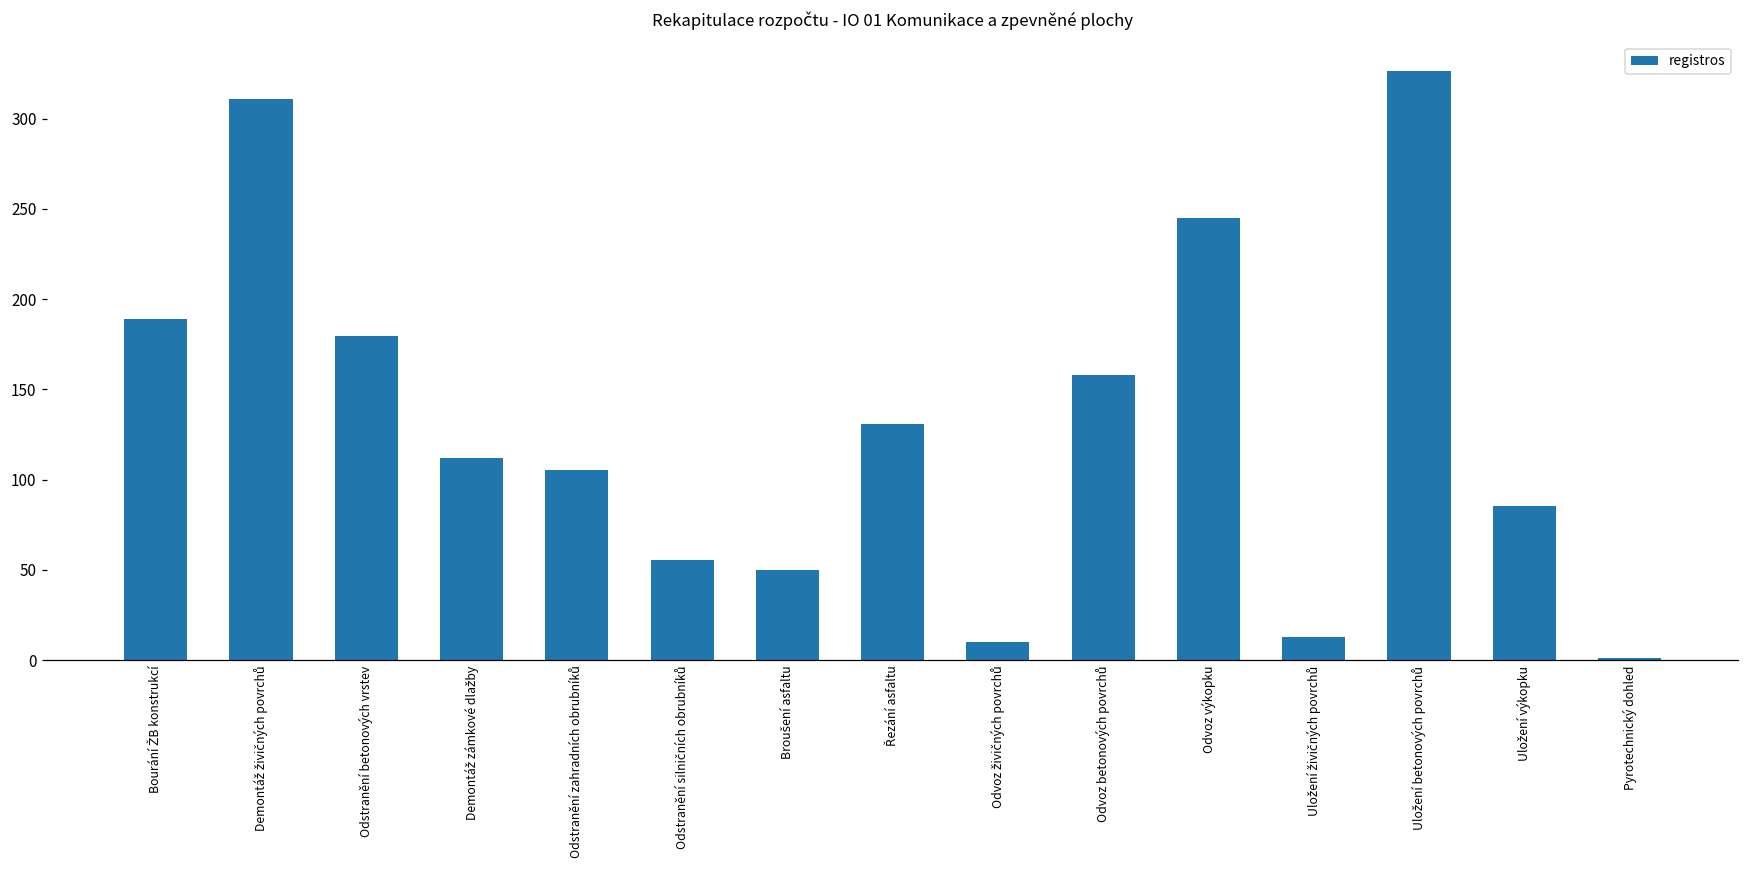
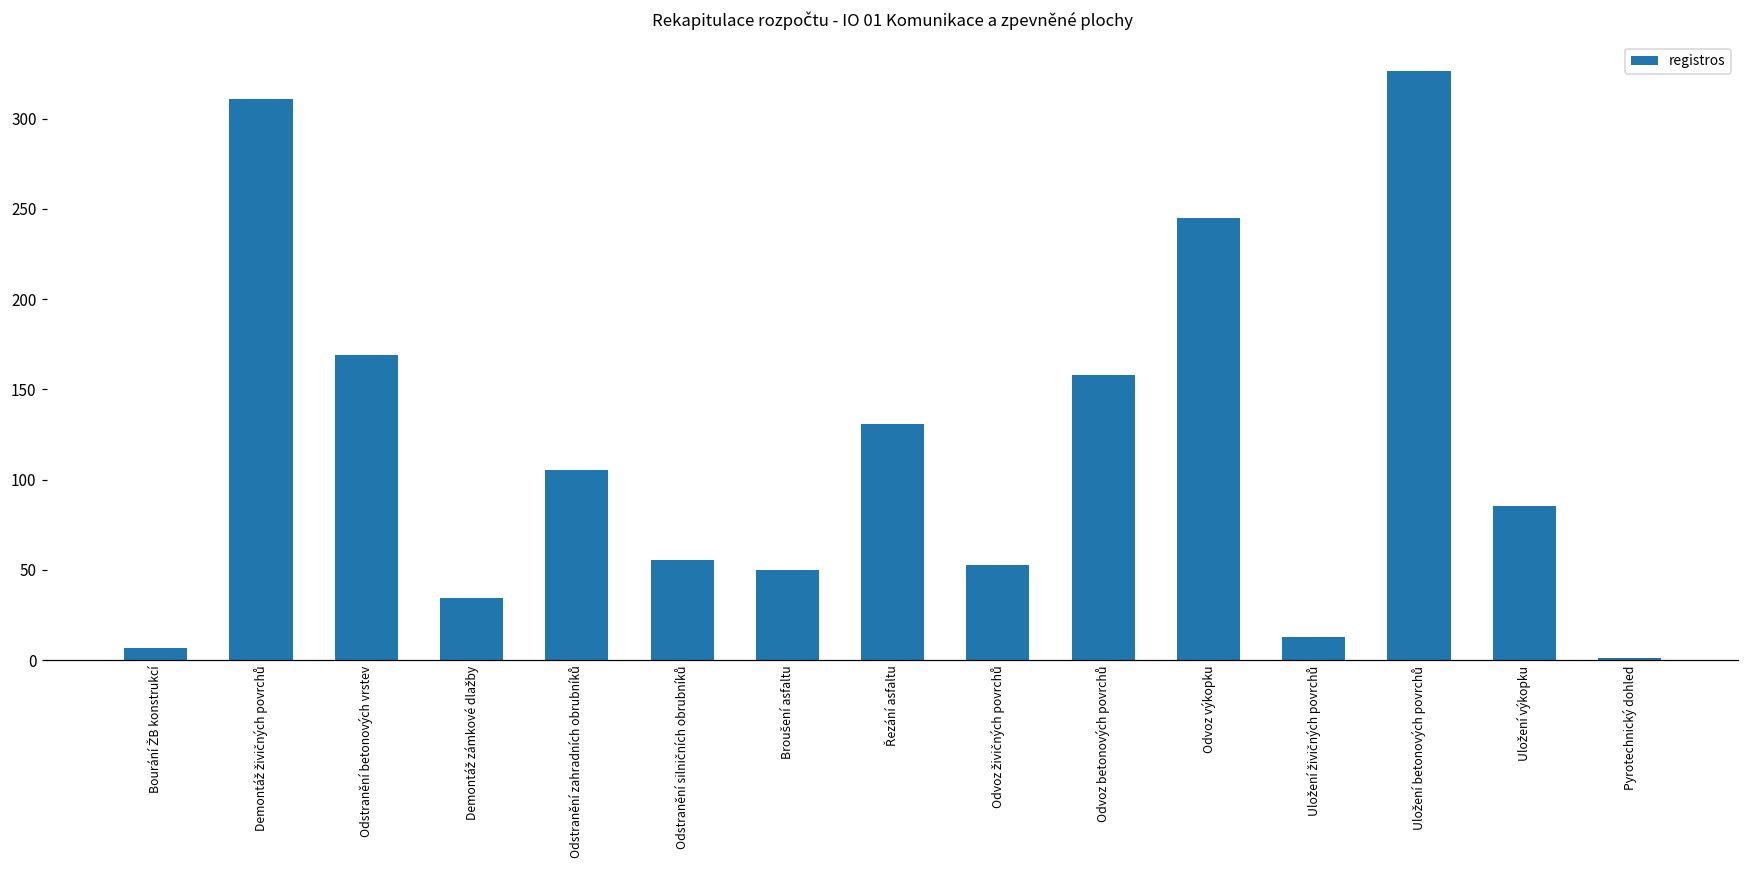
Bourání ŽB konstrukcí: 189 -> 7
Odstranění betonových vrstev: 180 -> 169
Demontáž zámkové dlažby: 112 -> 34
Odvoz živičných povrchů: 10 -> 53
